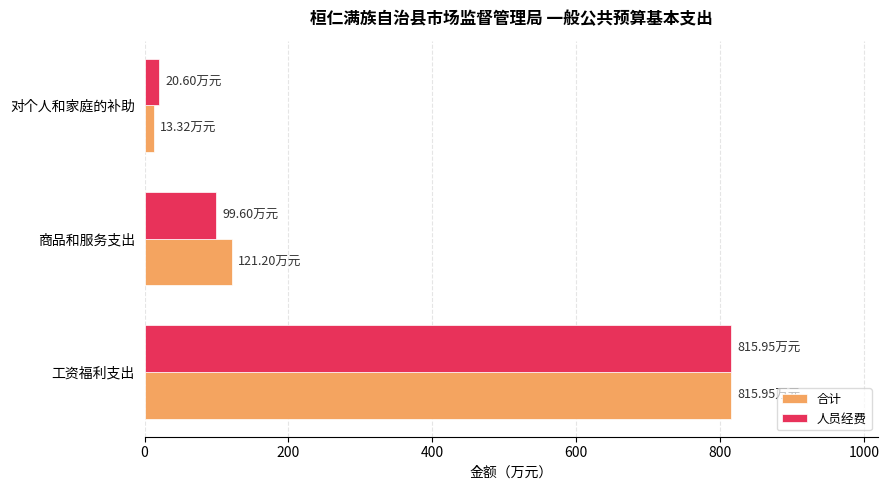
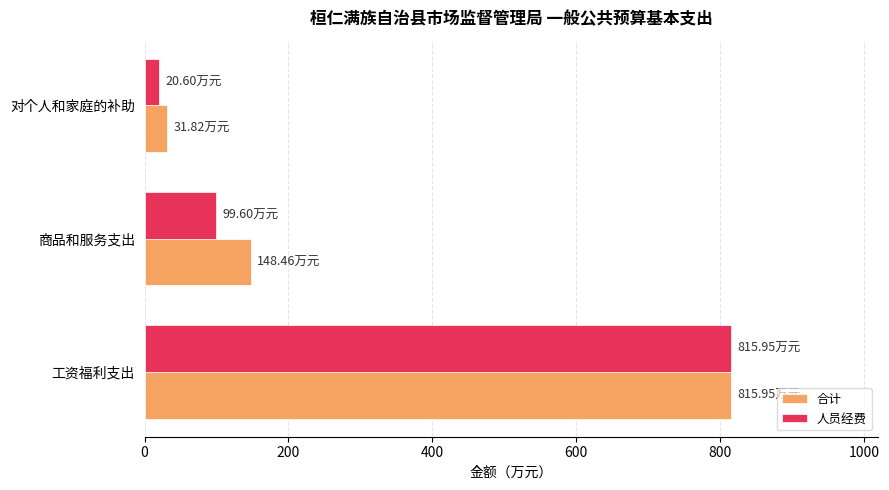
合计, 对个人和家庭的补助: 13.32 -> 31.82
合计, 商品和服务支出: 121.20 -> 148.46
